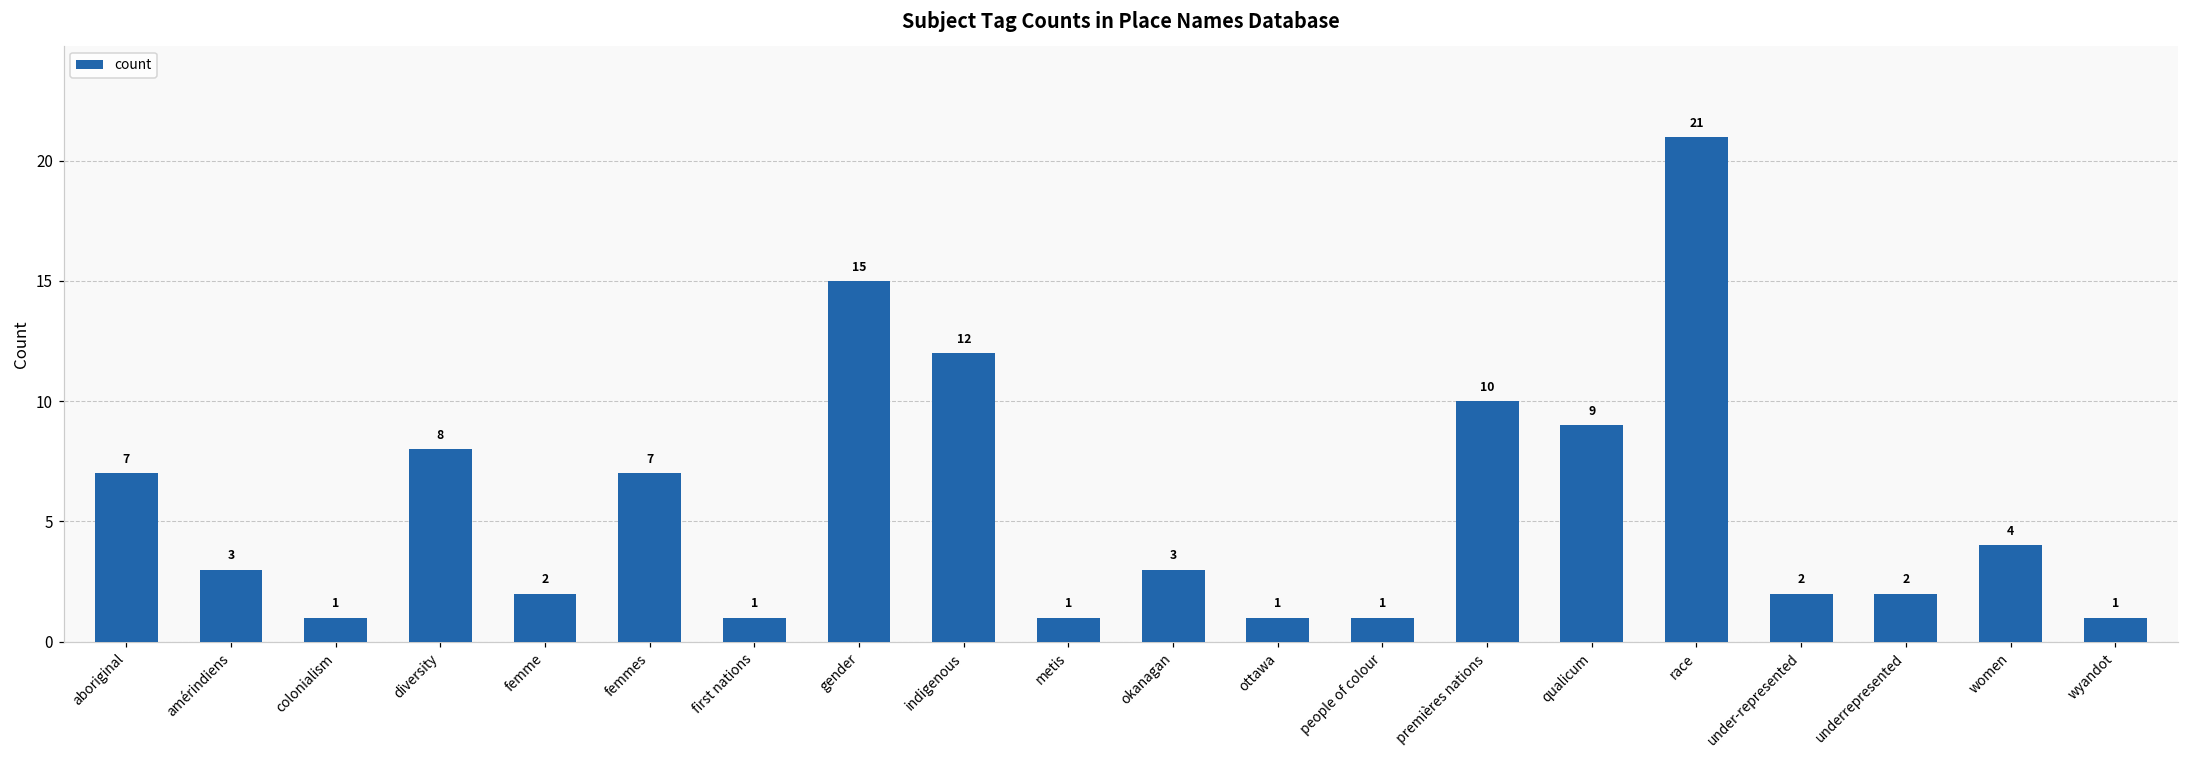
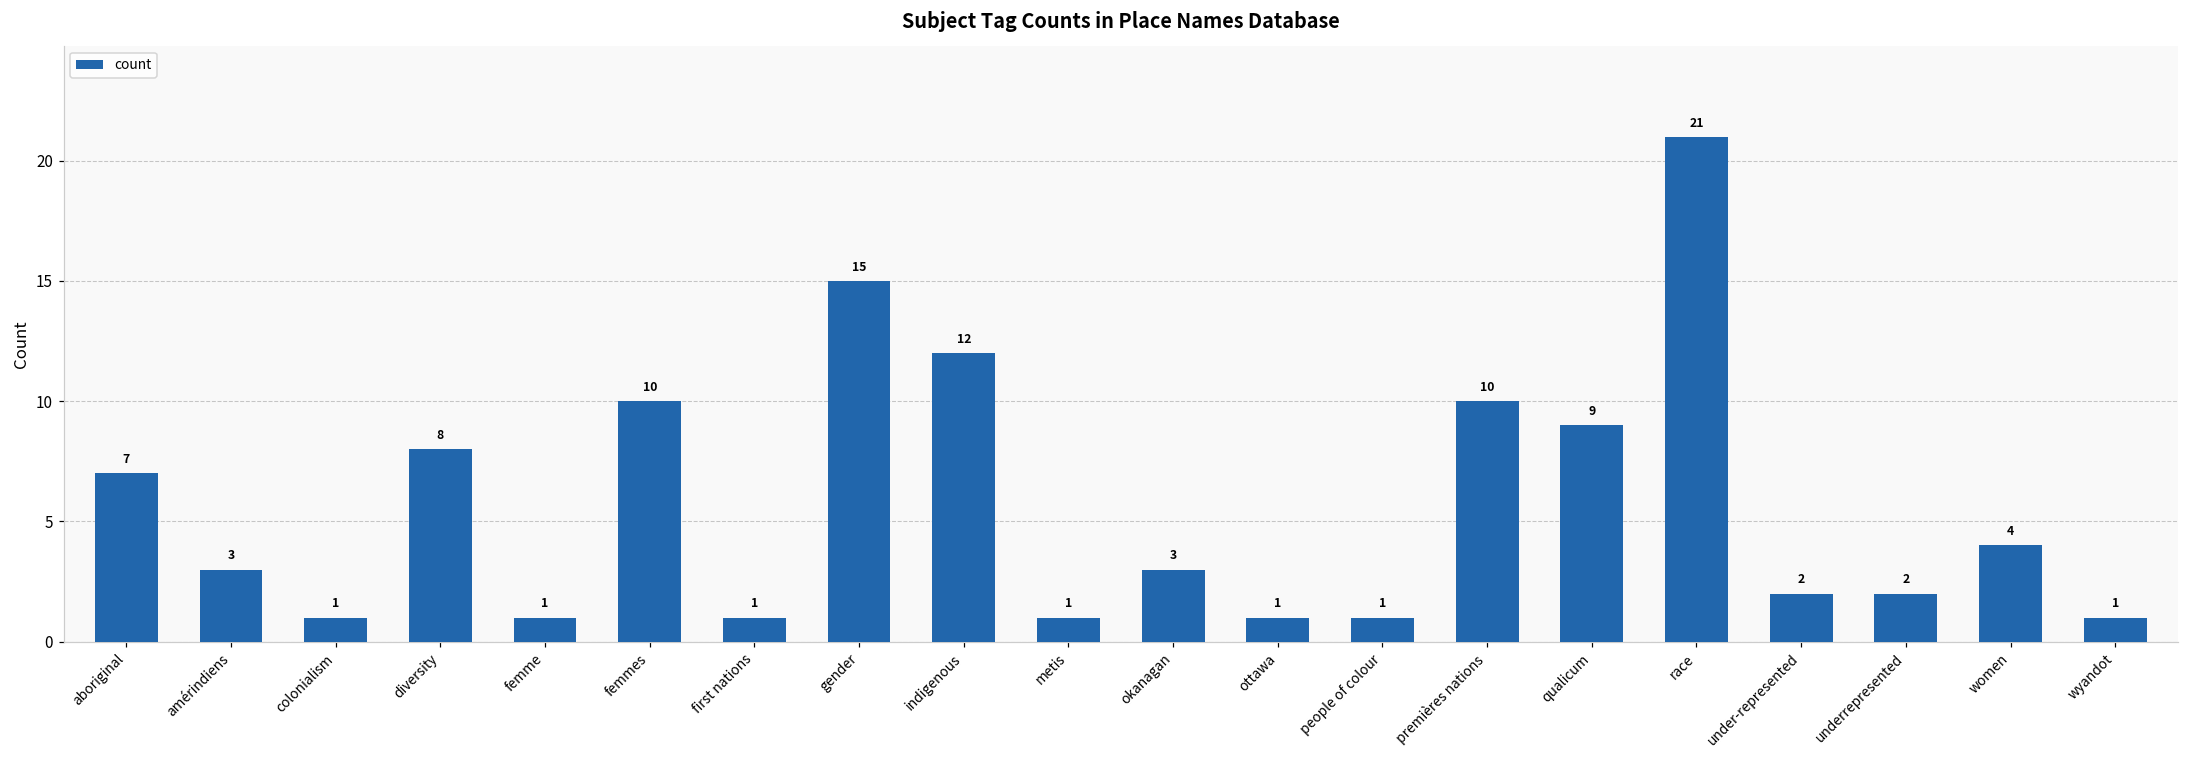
femme: 2 -> 1
femmes: 7 -> 10
